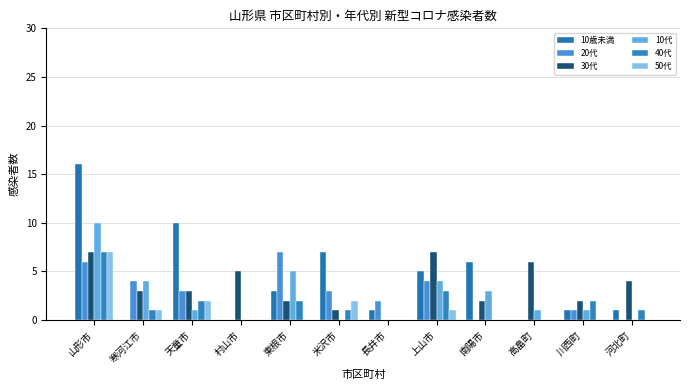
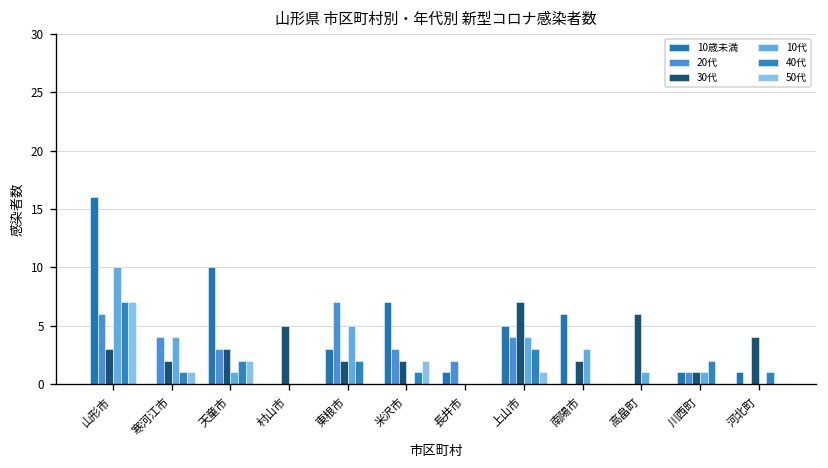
30代, 山形市: 7 -> 3
30代, 寒河江市: 3 -> 2
30代, 米沢市: 1 -> 2
30代, 川西町: 2 -> 1
